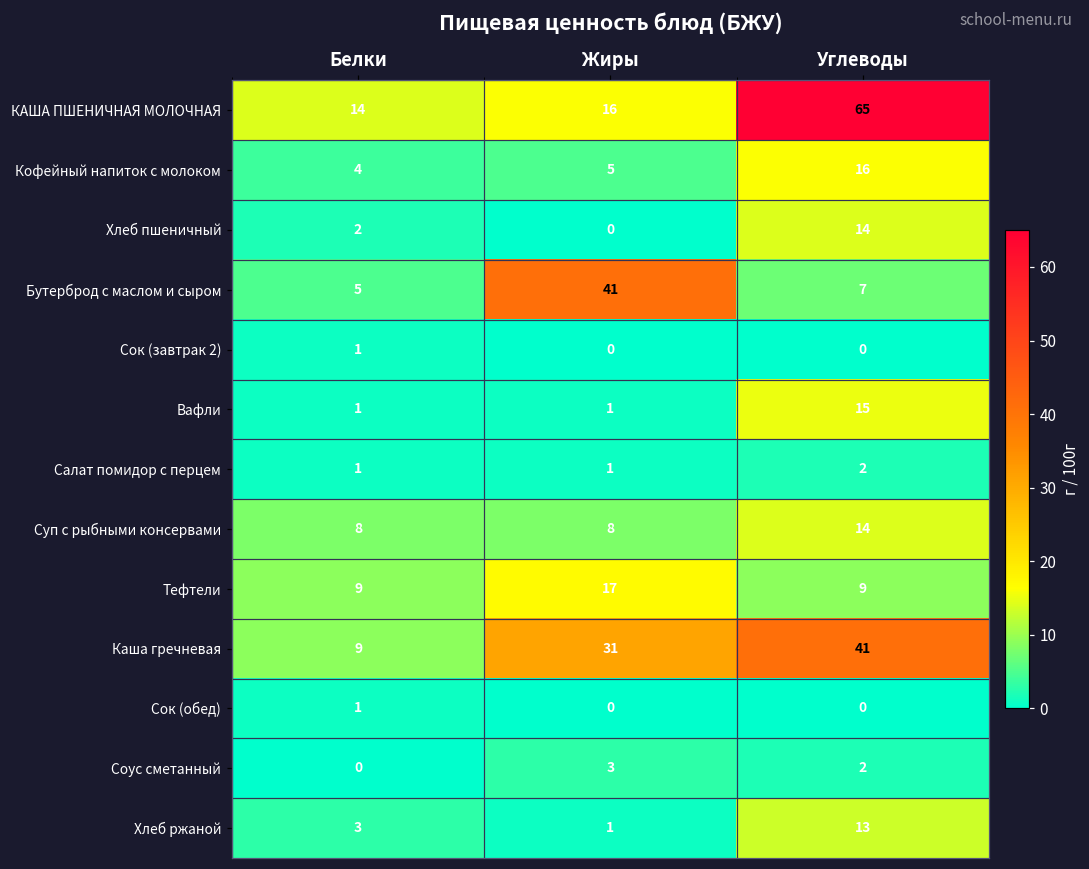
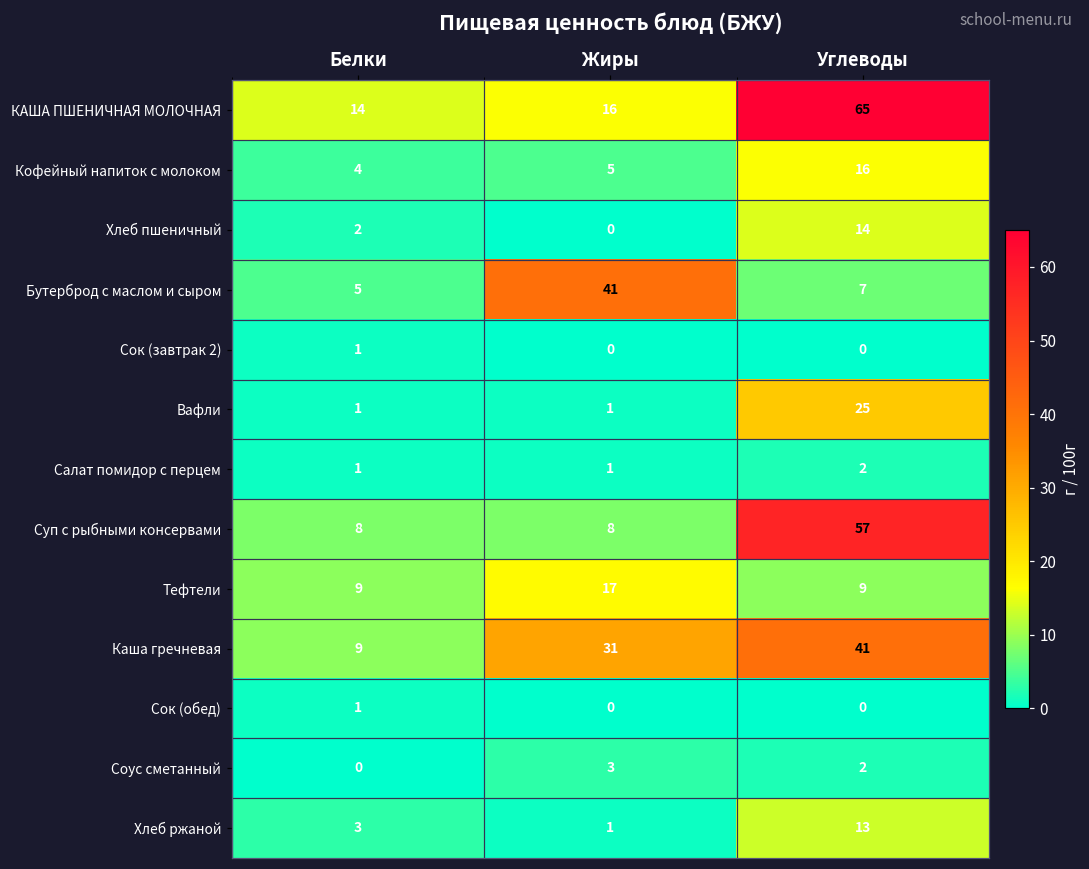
Вафли, Углеводы: 15 -> 25
Суп с рыбными консервами, Углеводы: 14 -> 57
